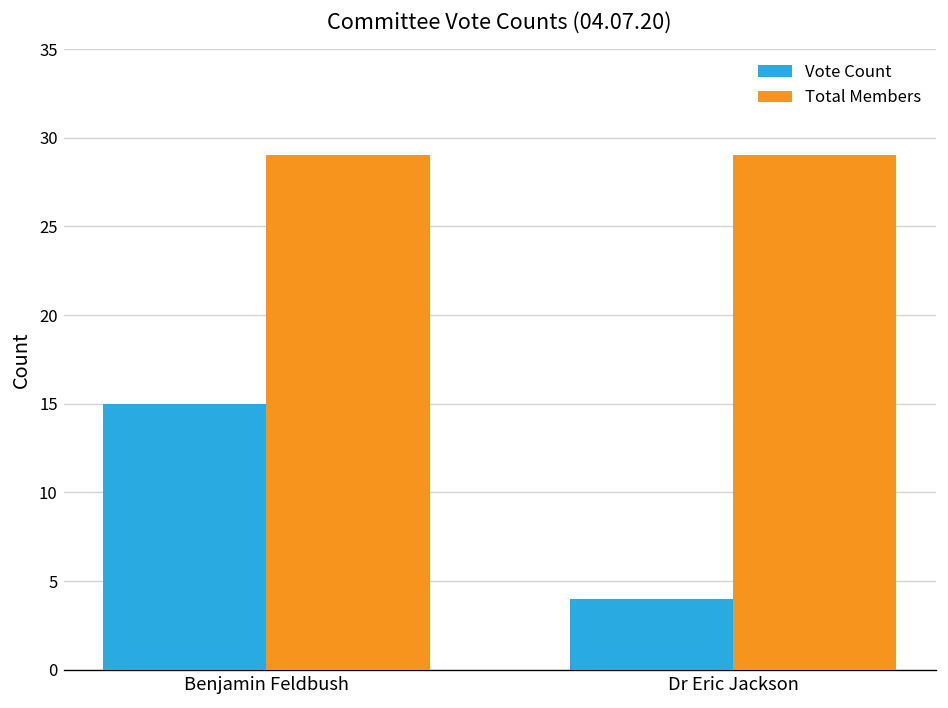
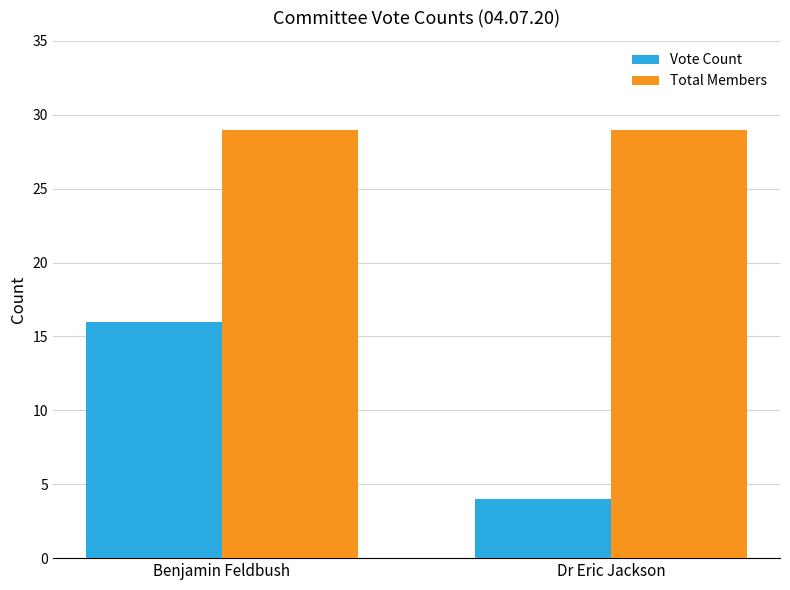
Vote Count, Benjamin Feldbush: 15 -> 16
